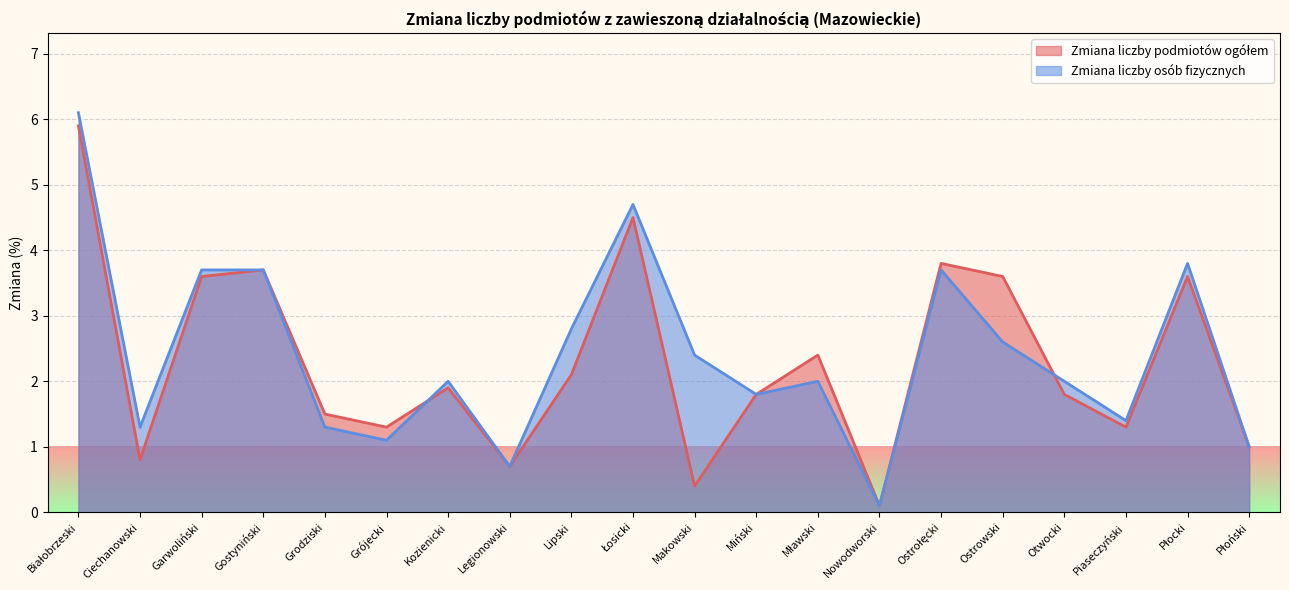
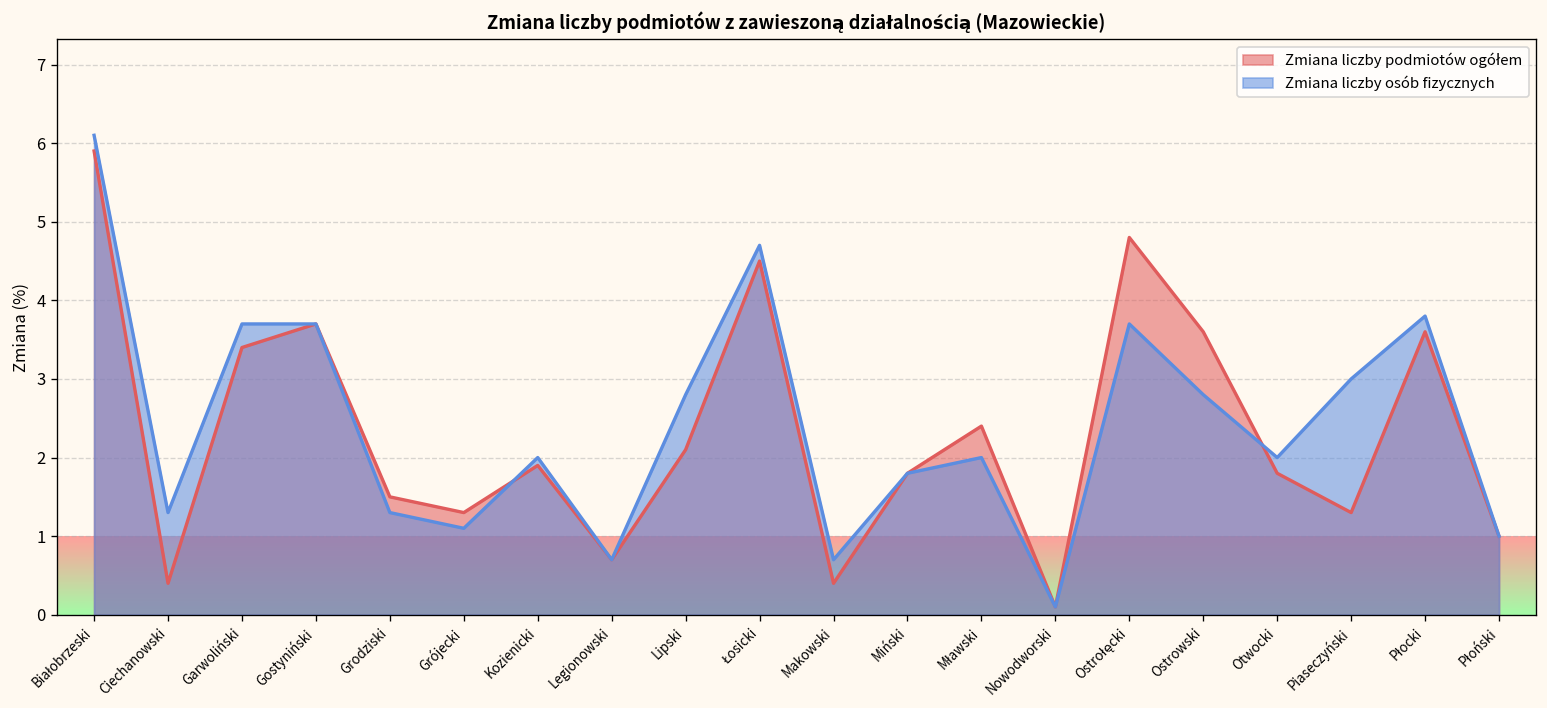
Zmiana liczby podmiotów ogółem, Ciechanowski: 0.8 -> 0.4
Zmiana liczby podmiotów ogółem, Garwoliński: 3.6 -> 3.4
Zmiana liczby osób fizycznych, Makowski: 2.4 -> 0.7
Zmiana liczby podmiotów ogółem, Ostrołęcki: 3.8 -> 4.8
Zmiana liczby osób fizycznych, Ostrowski: 2.6 -> 2.8
Zmiana liczby osób fizycznych, Piaseczyński: 1.4 -> 3.0
